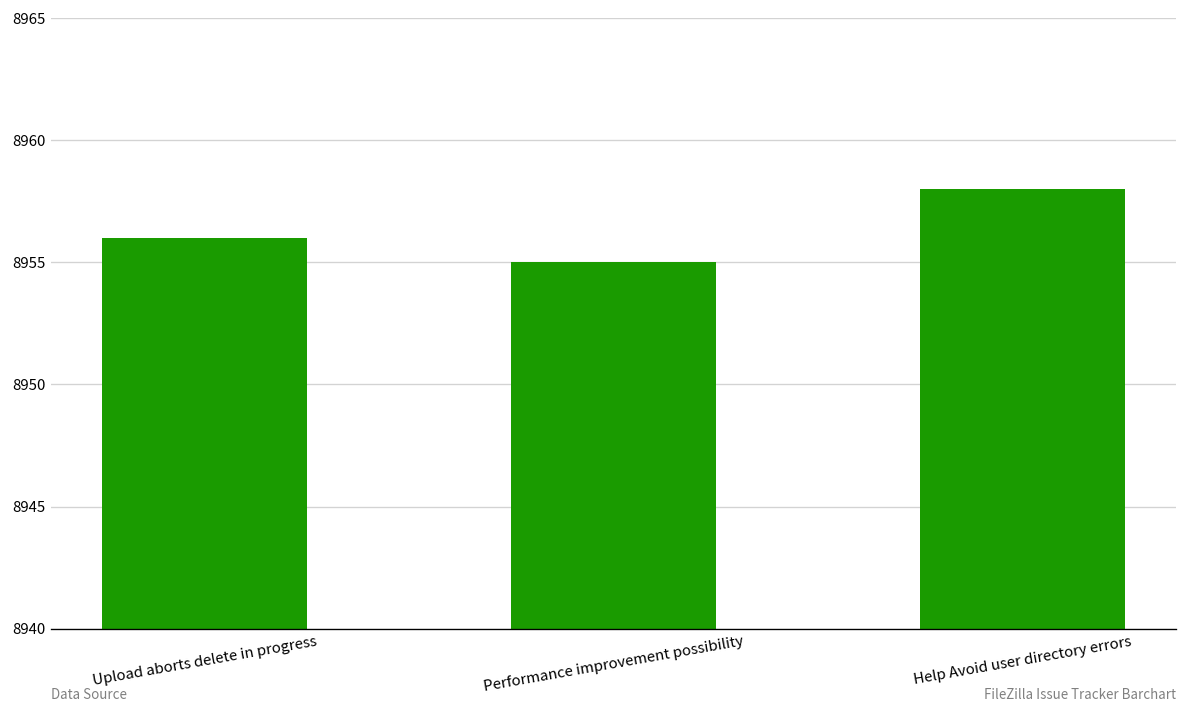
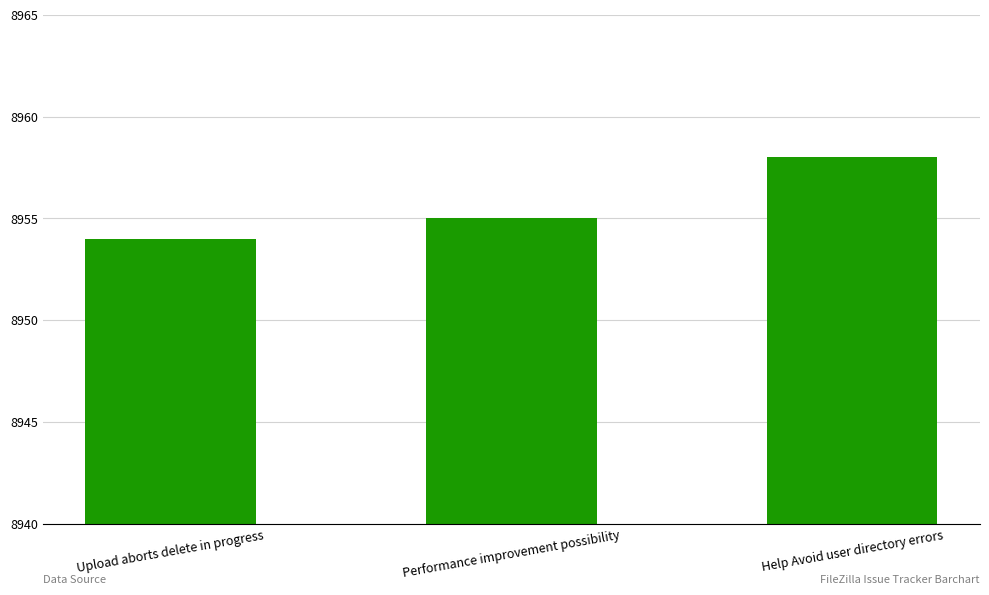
Upload aborts delete in progress: 8956 -> 8954
